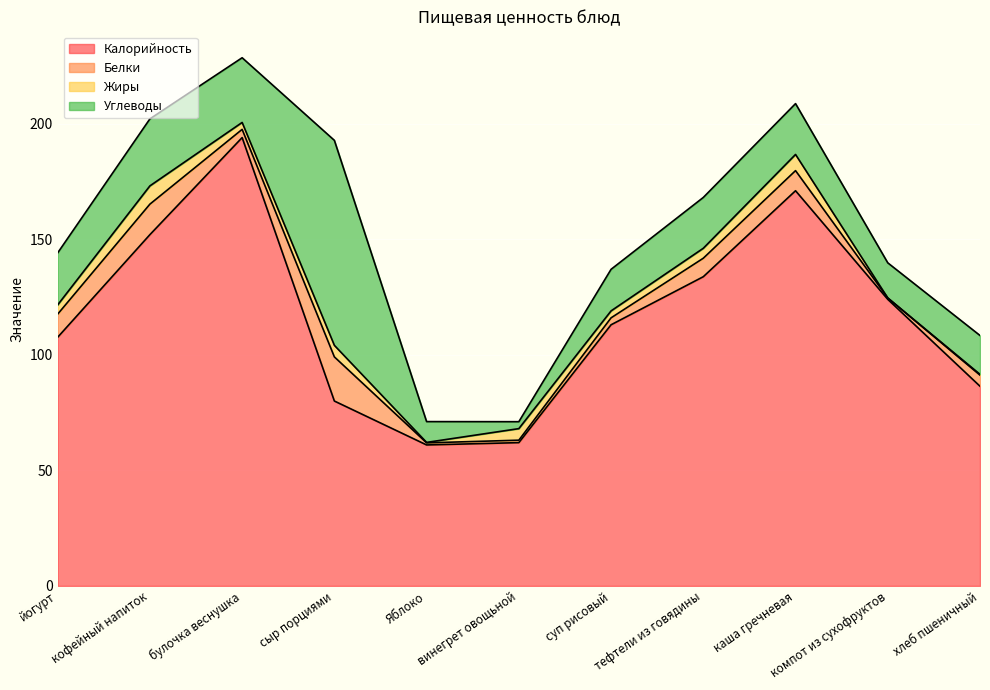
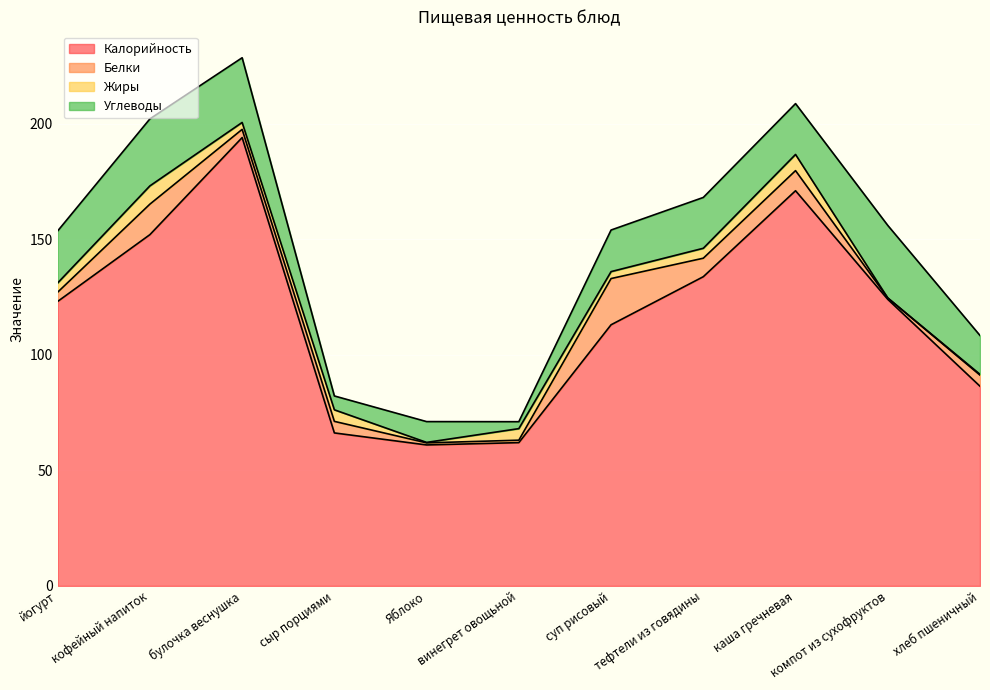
Калорийность, йогурт: 108 -> 123
Белки, йогурт: 10 -> 4
Калорийность, сыр порциями: 80 -> 66
Белки, сыр порциями: 19 -> 5
Углеводы, сыр порциями: 89 -> 6
Белки, суп рисовый: 3 -> 20
Углеводы, компот из сухофруктов: 15 -> 31
